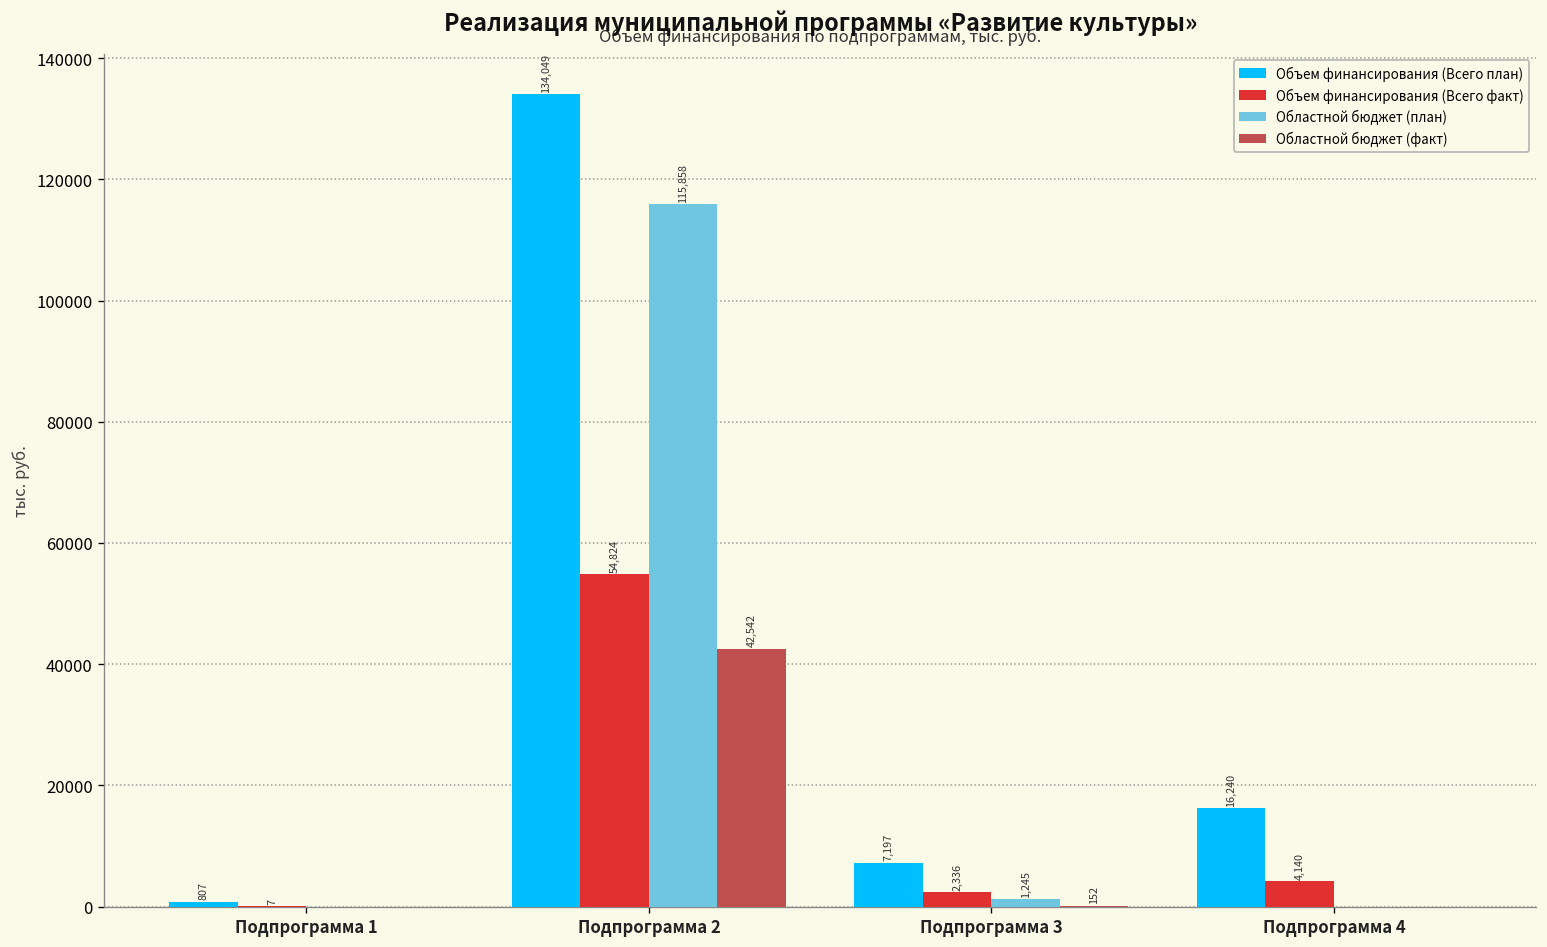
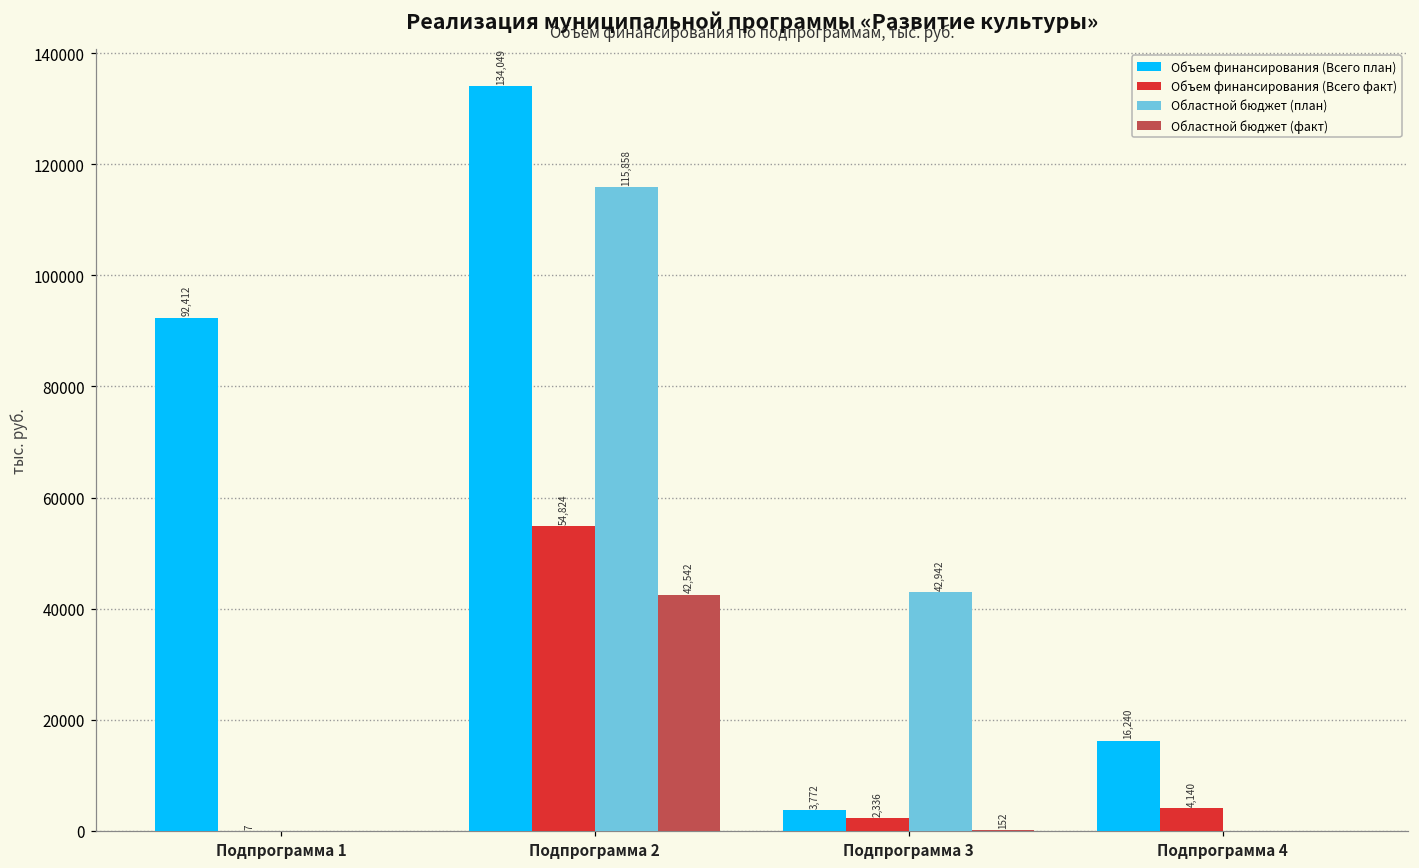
Объем финансирования (Всего план), Подпрограмма 1: 807 -> 92,412
Объем финансирования (Всего план), Подпрограмма 3: 7,197 -> 3,772
Областной бюджет (план), Подпрограмма 3: 1,245 -> 42,942
